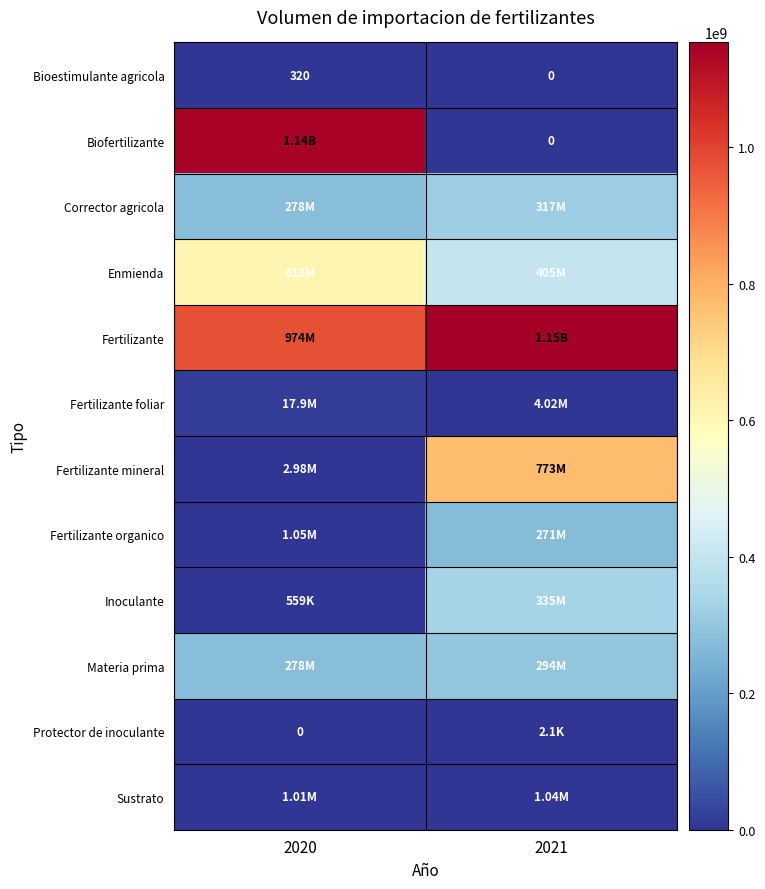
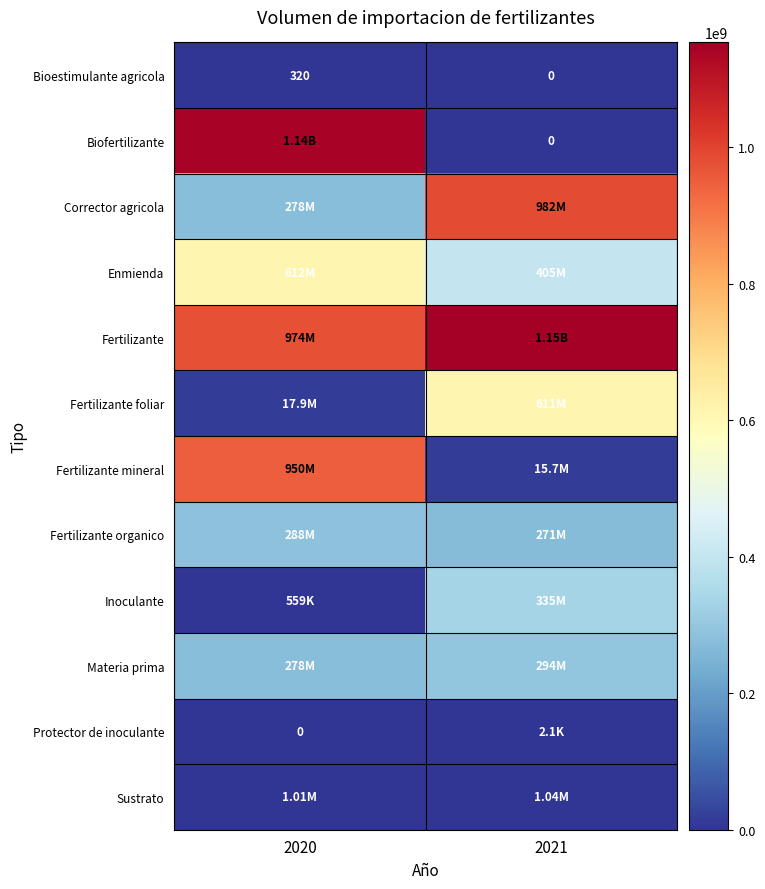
Corrector agricola, 2021: 317M -> 982M
Fertilizante foliar, 2021: 4.02M -> 611M
Fertilizante mineral, 2020: 2.98M -> 950M
Fertilizante mineral, 2021: 773M -> 15.7M
Fertilizante organico, 2020: 1.05M -> 288M
